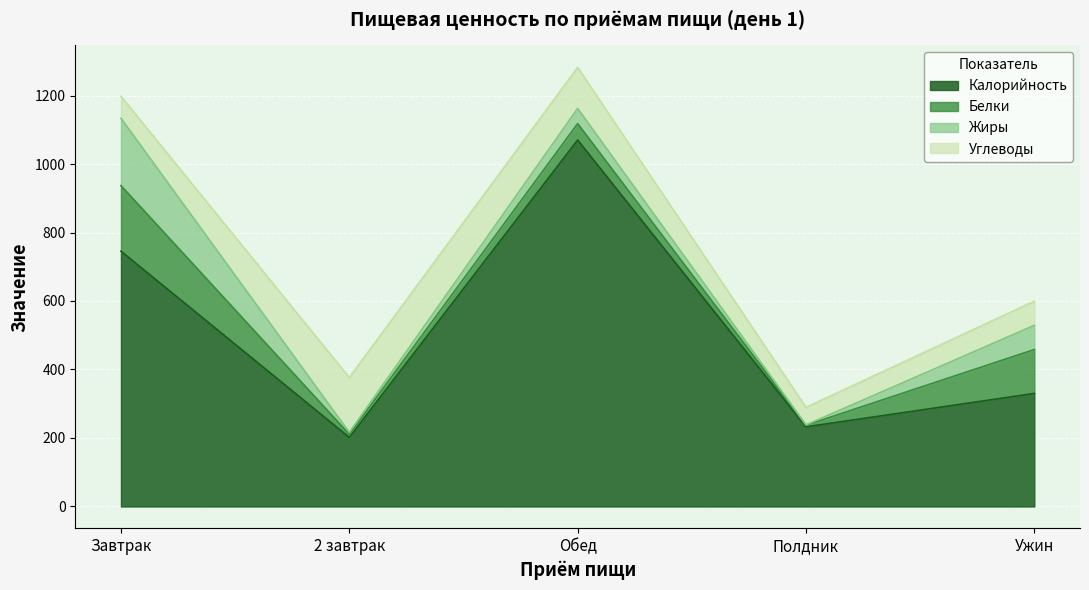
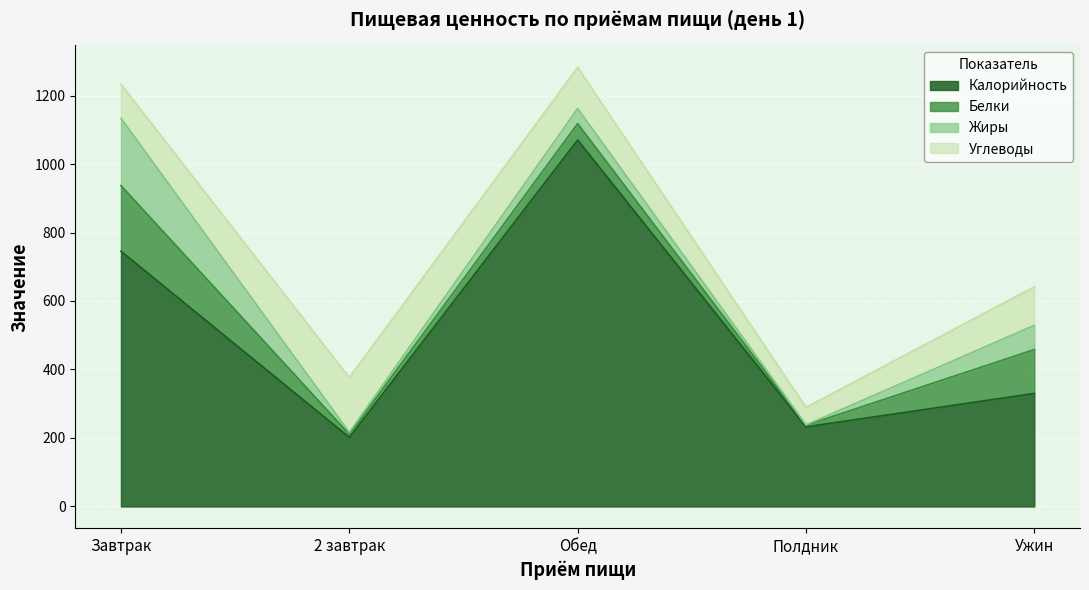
Углеводы, Завтрак: 60 -> 100
Углеводы, Ужин: 70 -> 110
